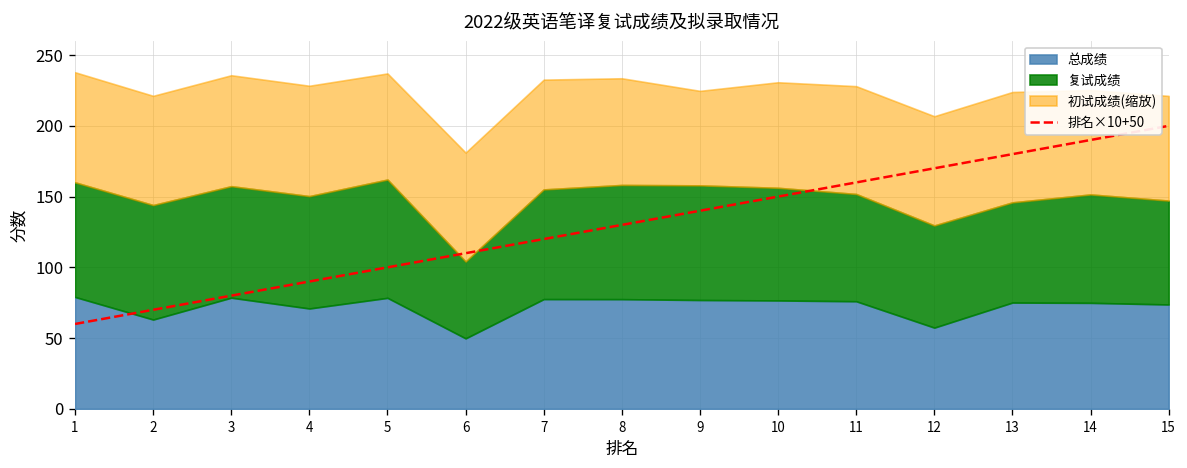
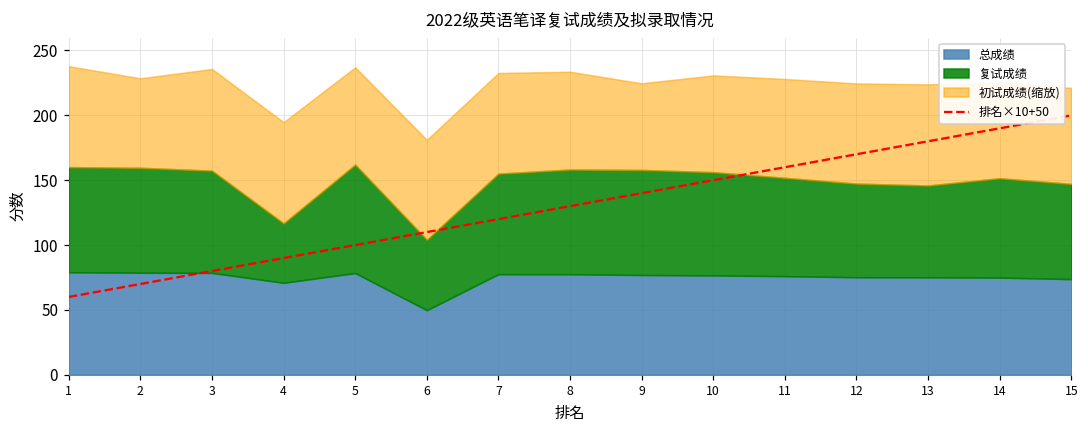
总成绩, 2: 63 -> 79
初试成绩(缩放), 2: 77 -> 69
复试成绩, 4: 79 -> 46
总成绩, 12: 57 -> 75
